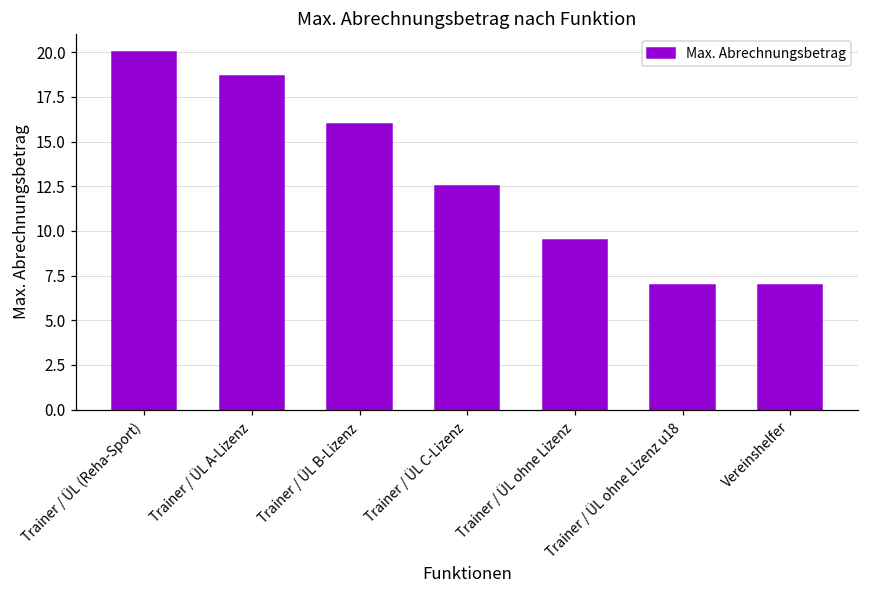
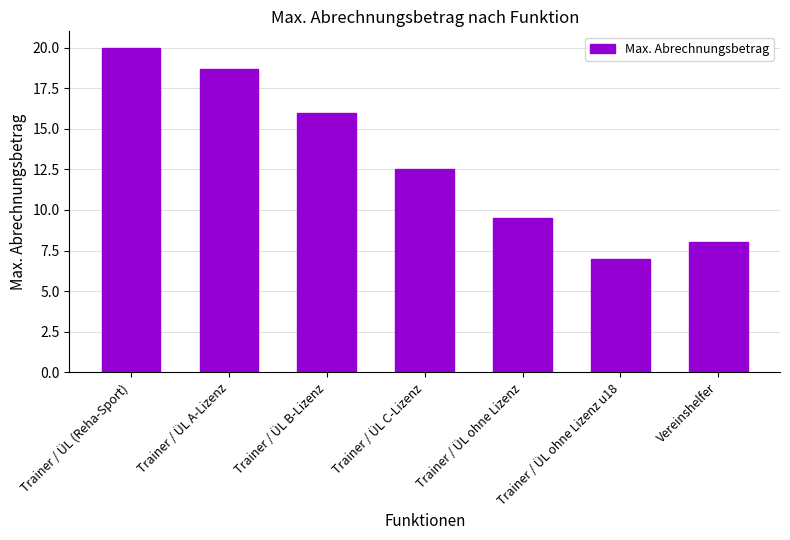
Vereinshelfer: 7 -> 8
